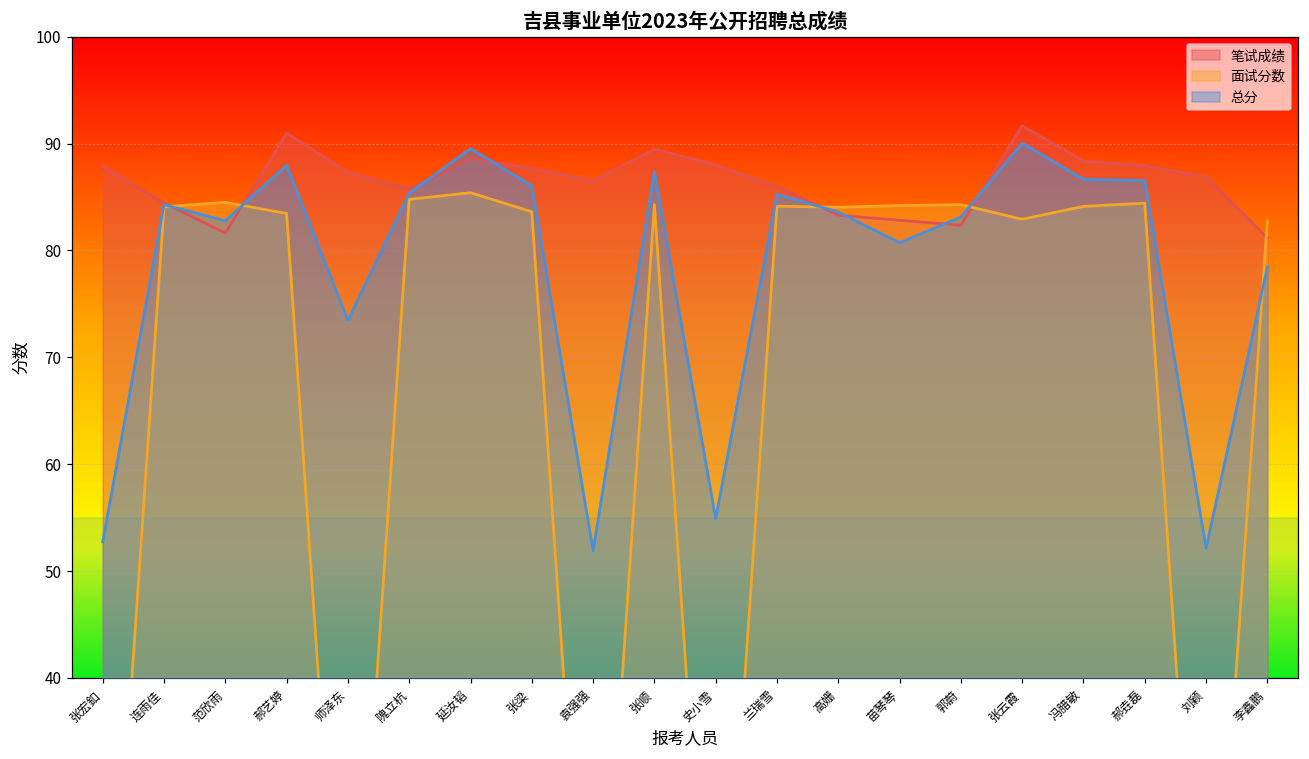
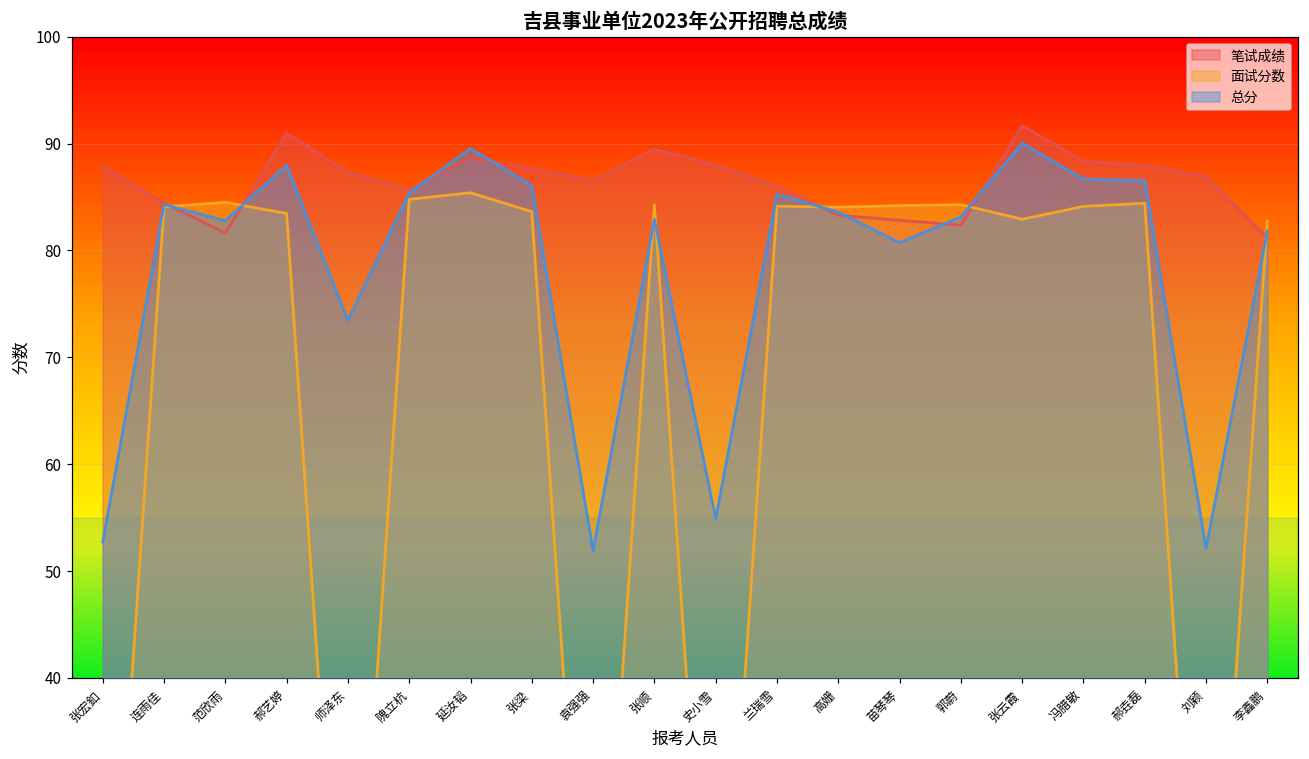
总分, 张顺: 87 -> 83
总分, 李鑫鹏: 78 -> 82
